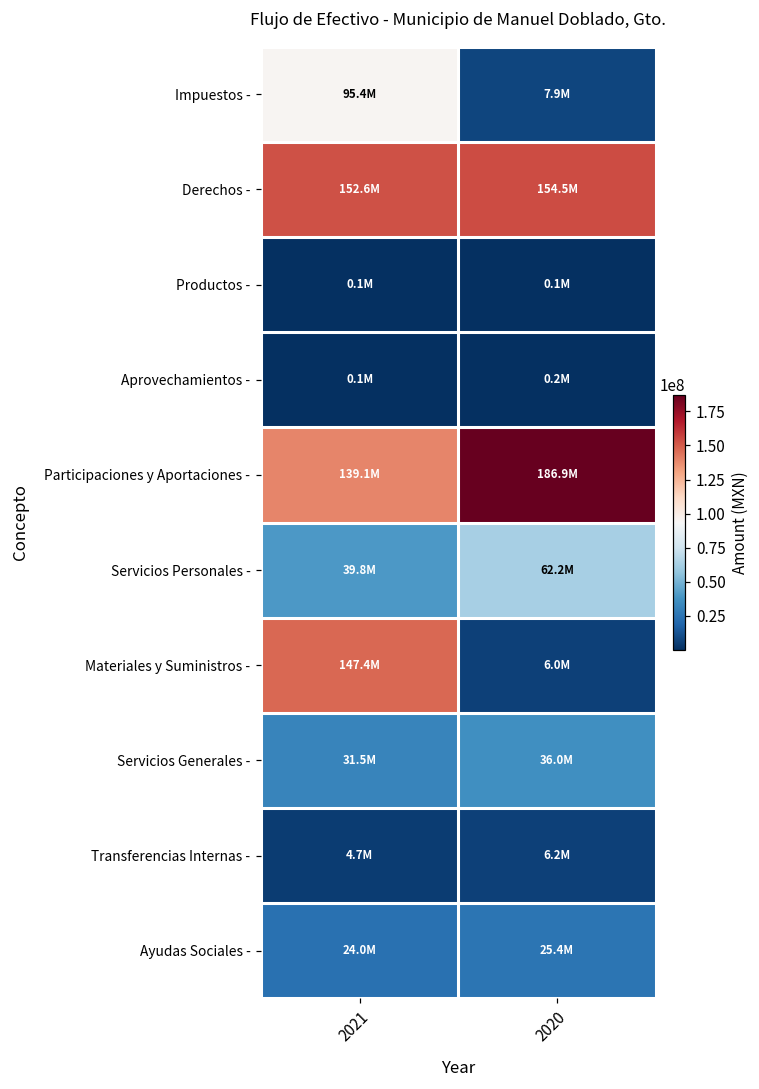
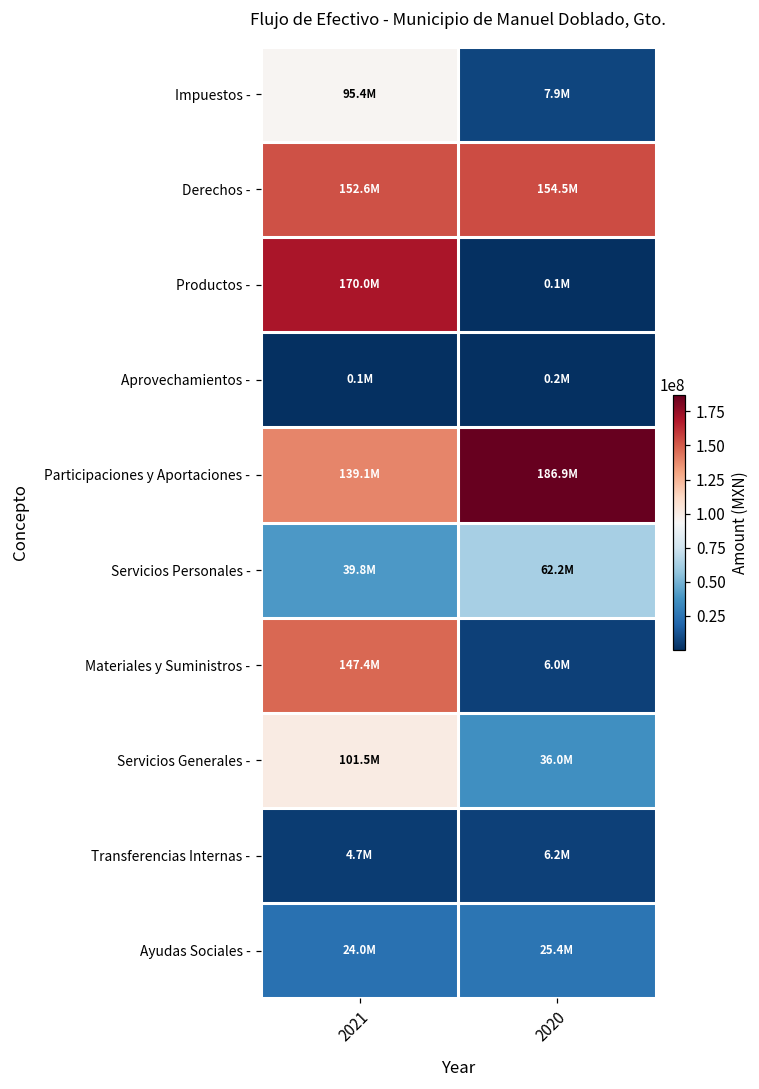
Productos -, 2021: 0.1M -> 170.0M
Servicios Generales -, 2021: 31.5M -> 101.5M
